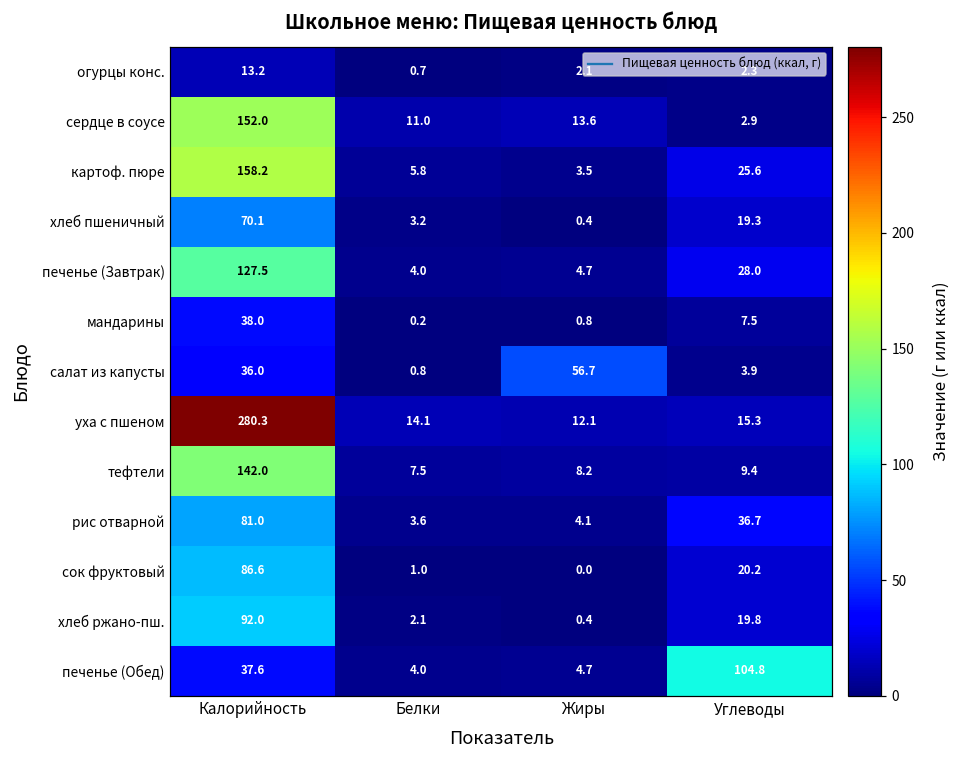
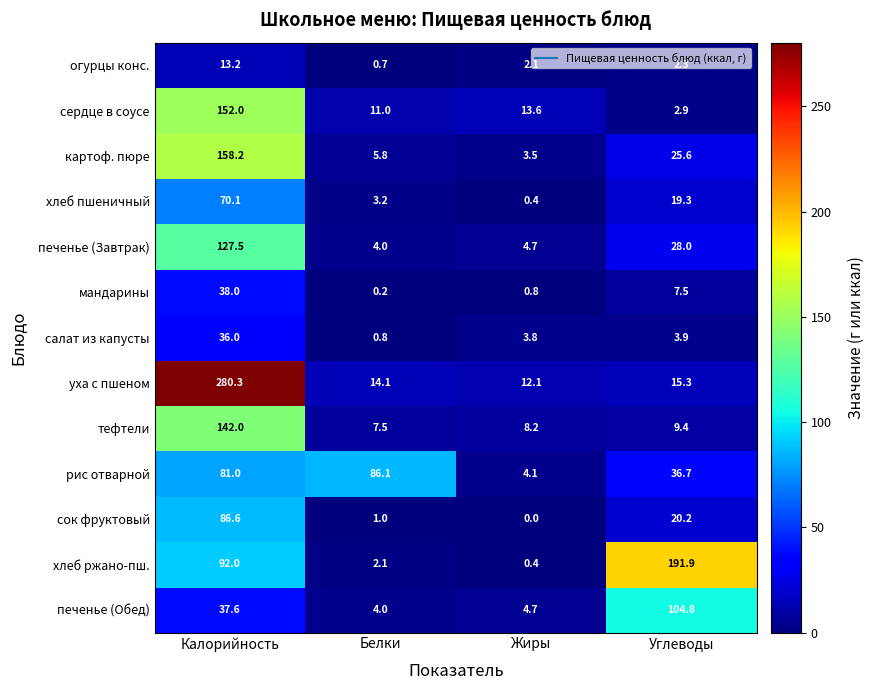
салат из капусты, Жиры: 56.7 -> 3.8
рис отварной, Белки: 3.6 -> 86.1
хлеб ржано-пш., Углеводы: 19.8 -> 191.9
